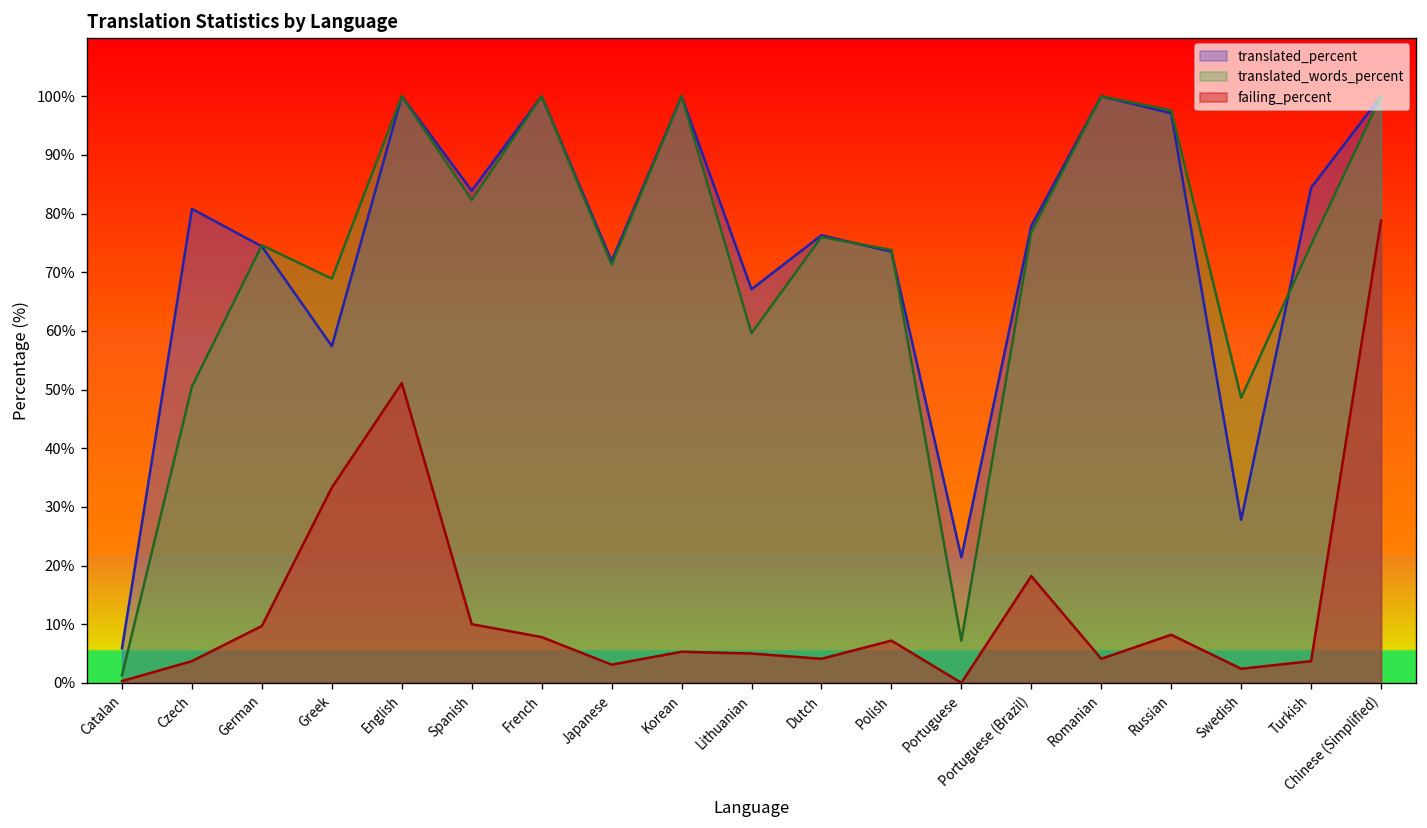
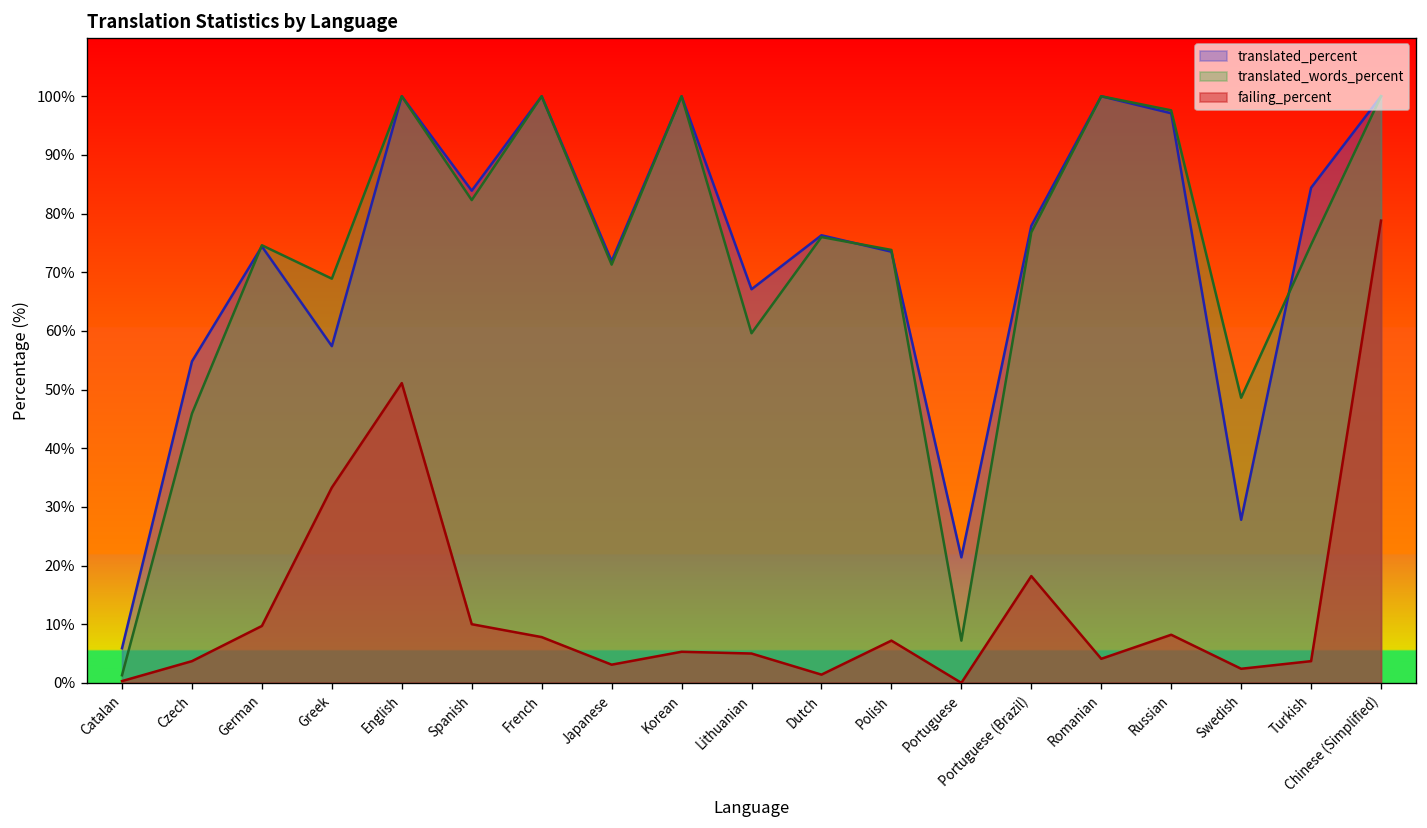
translated_percent, Czech: 81% -> 55%
translated_words_percent, Czech: 51% -> 46%
failing_percent, Dutch: 4% -> 1%
